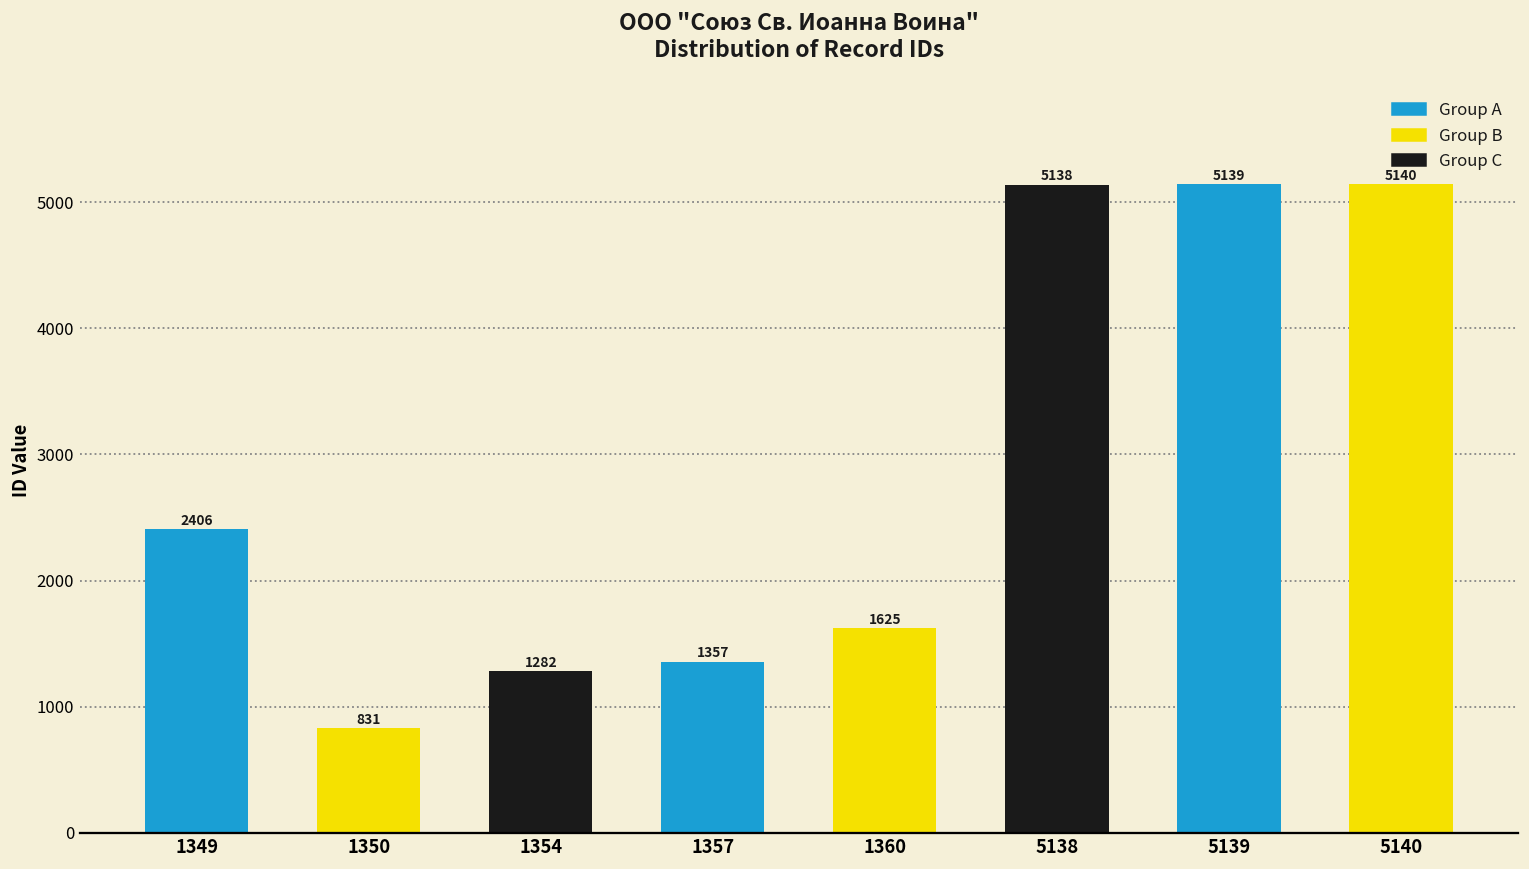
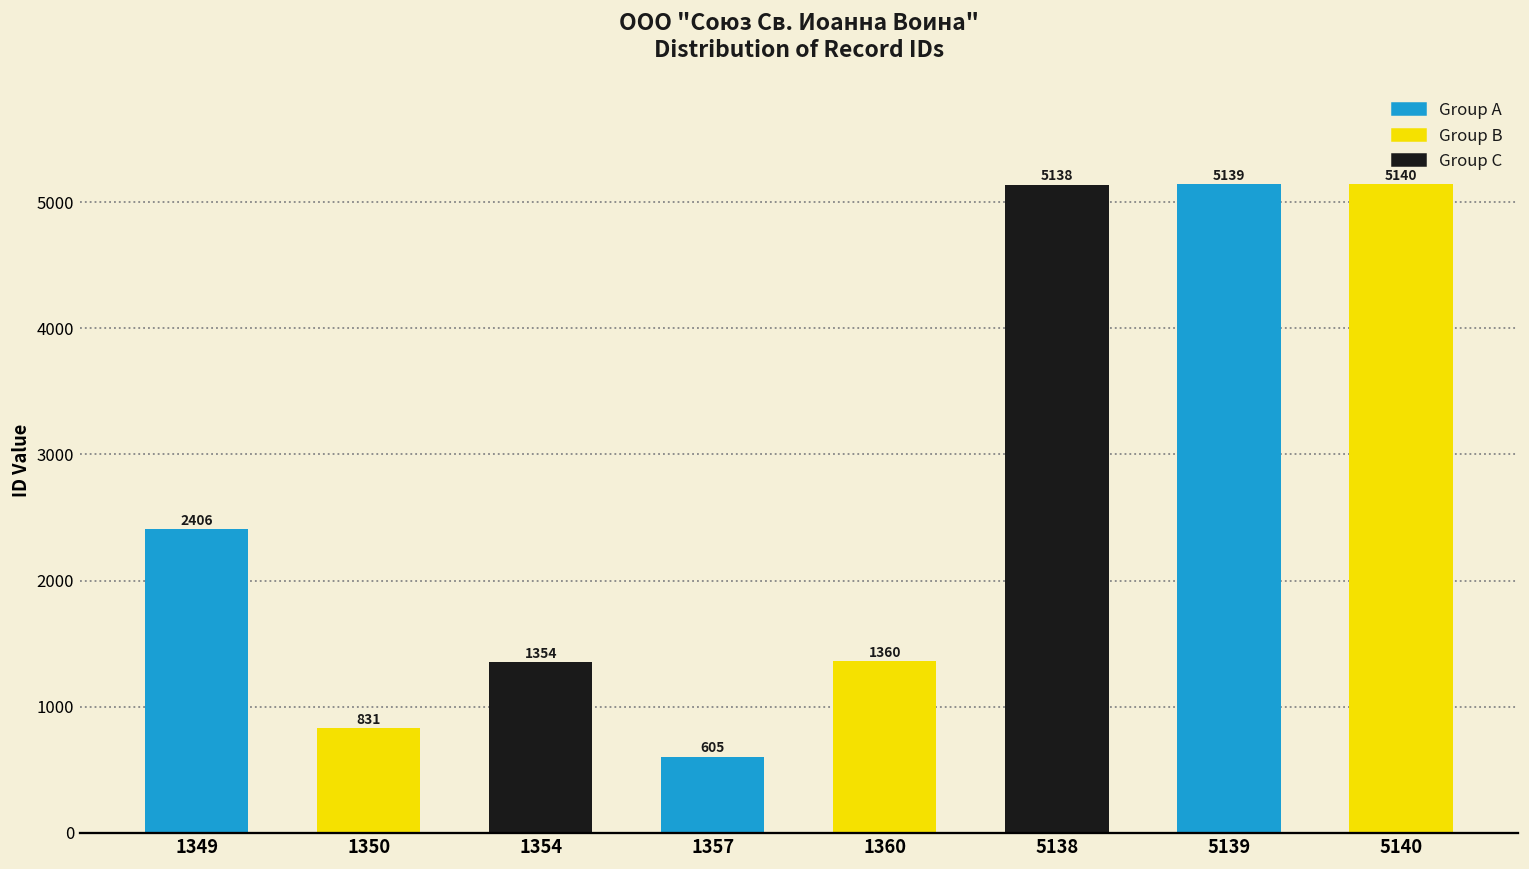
1354: 1282 -> 1354
1357: 1357 -> 605
1360: 1625 -> 1360
